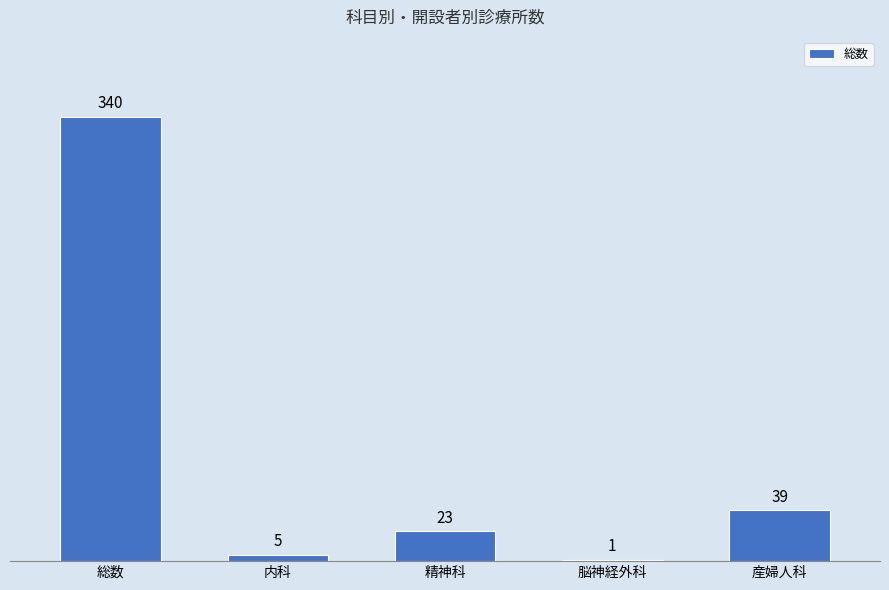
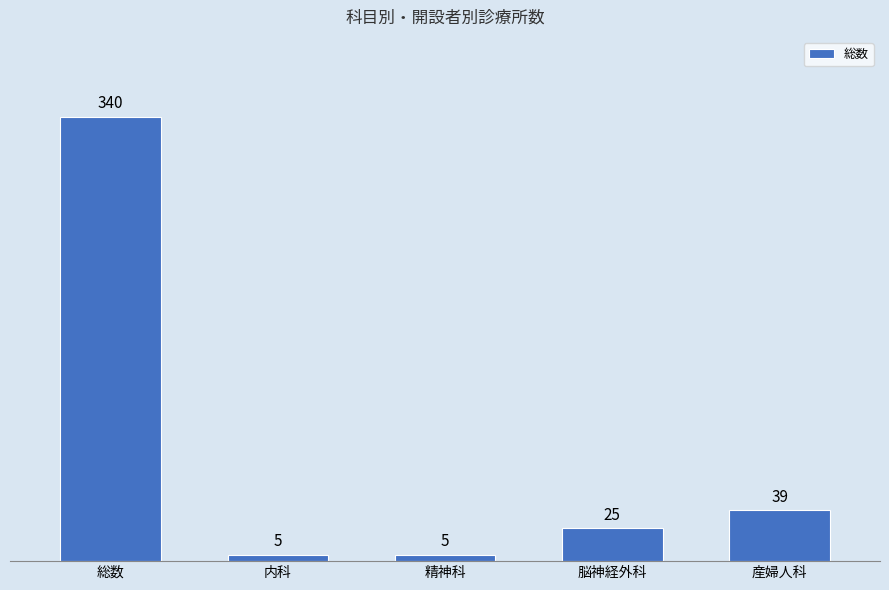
精神科: 23 -> 5
脳神経外科: 1 -> 25
